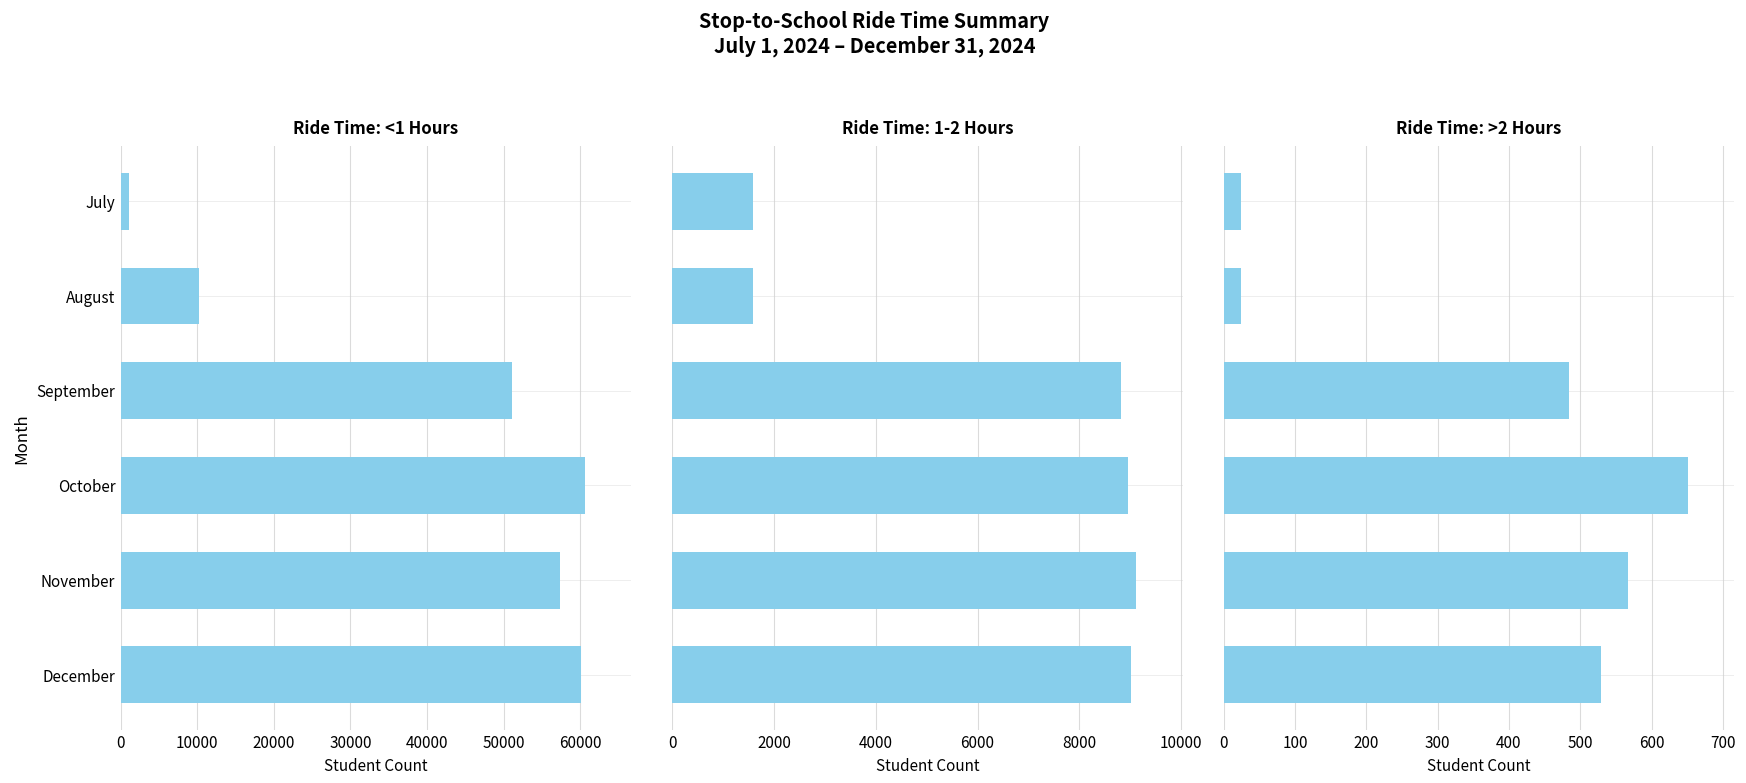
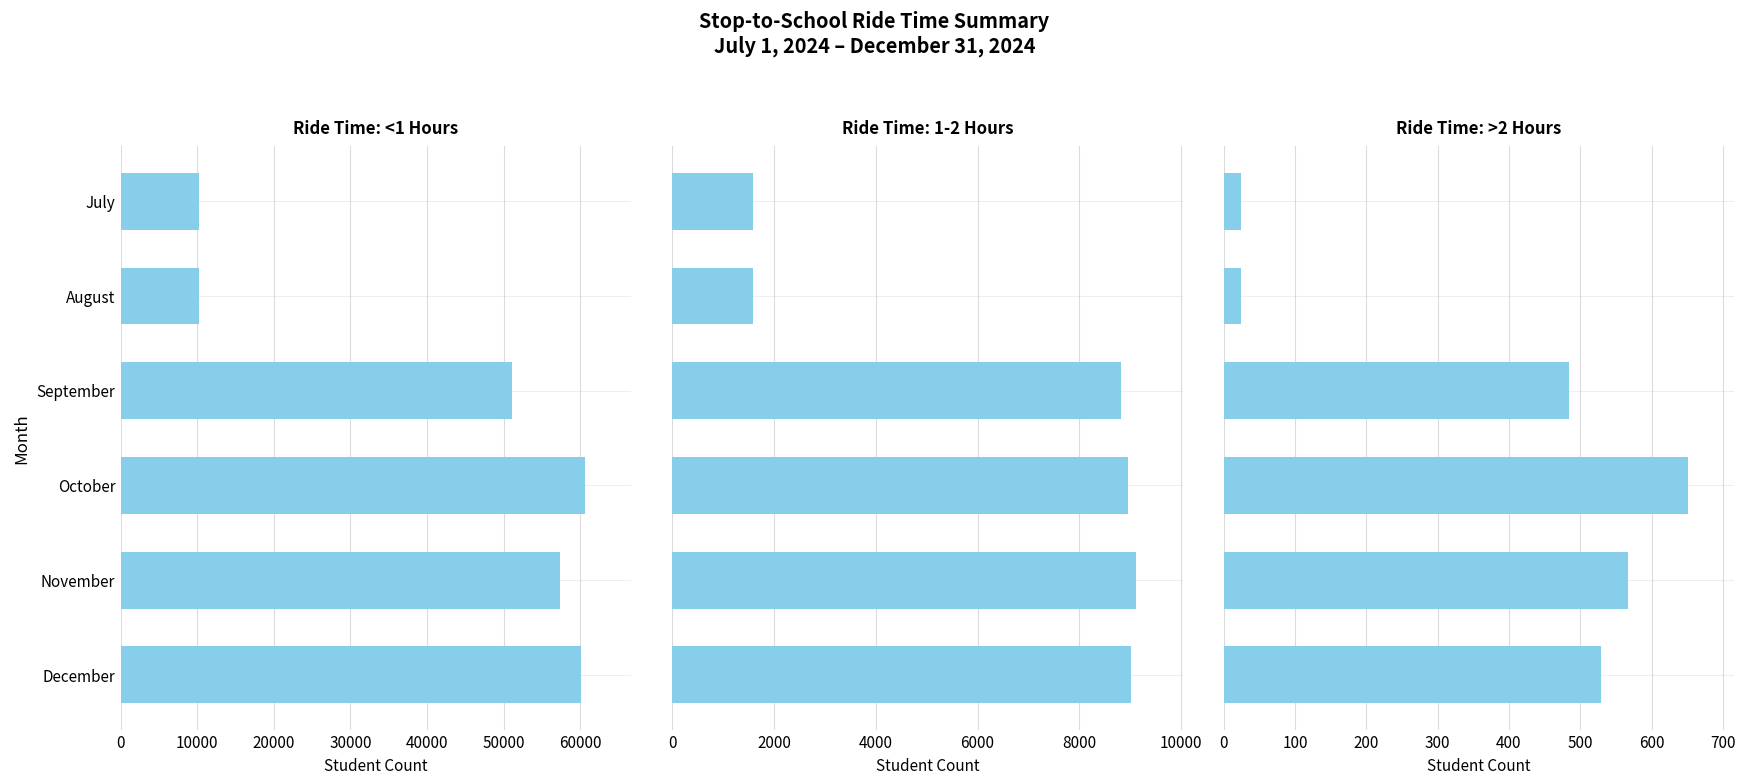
Ride Time: <1 Hours, July: 1000 -> 10000
